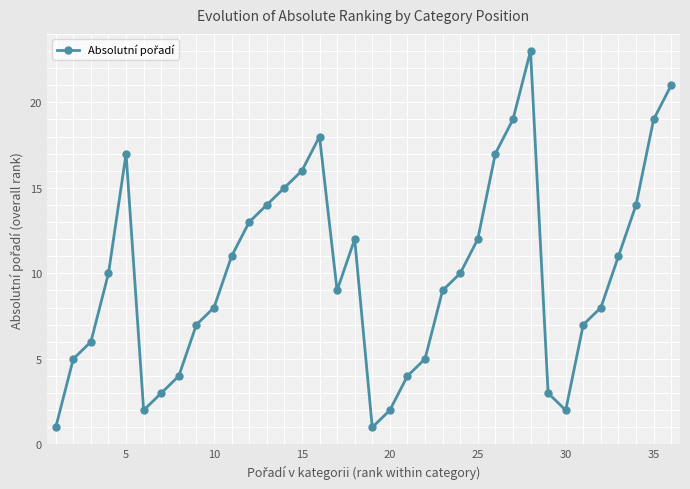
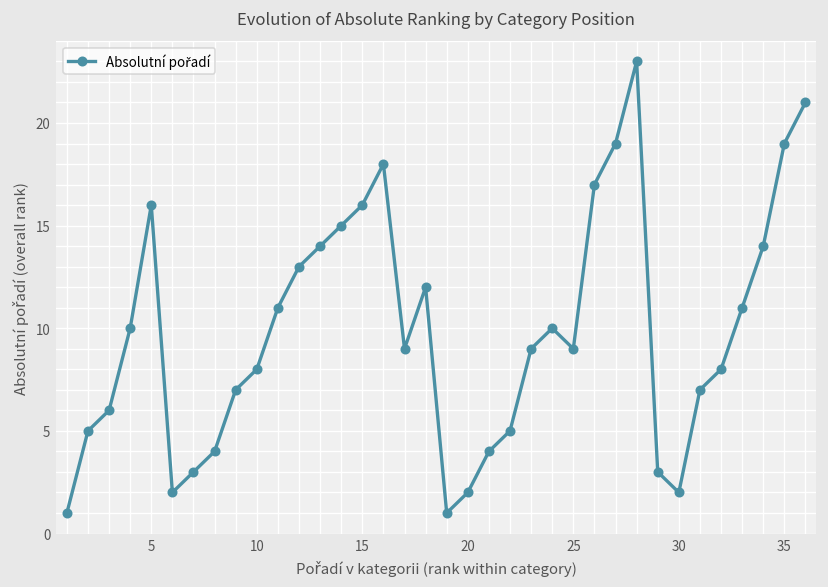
5: 17 -> 16
25: 12 -> 9
